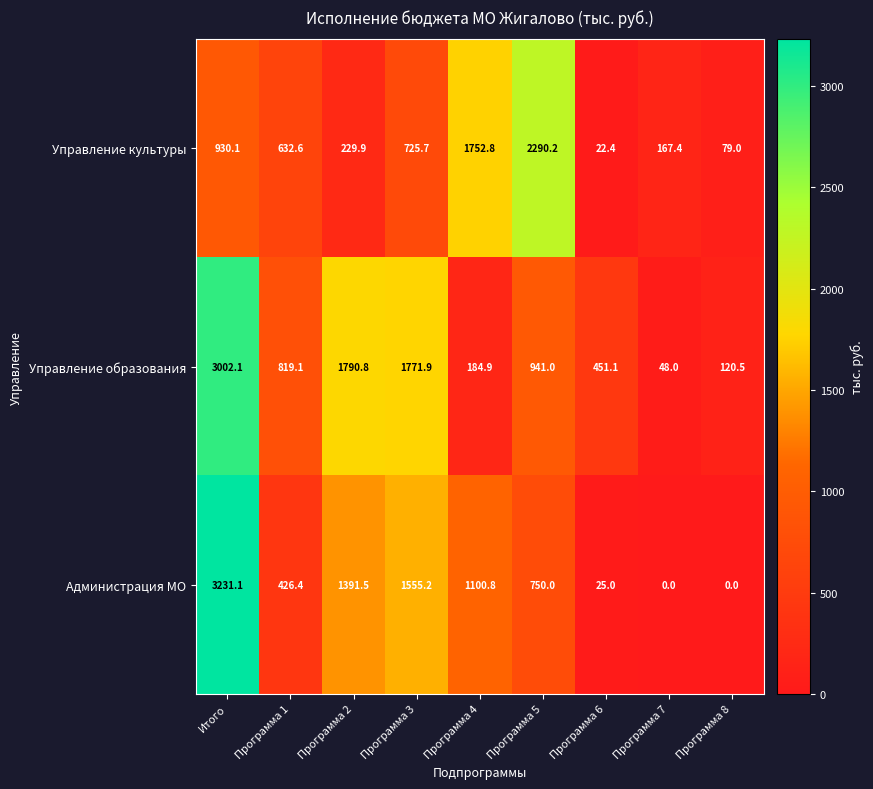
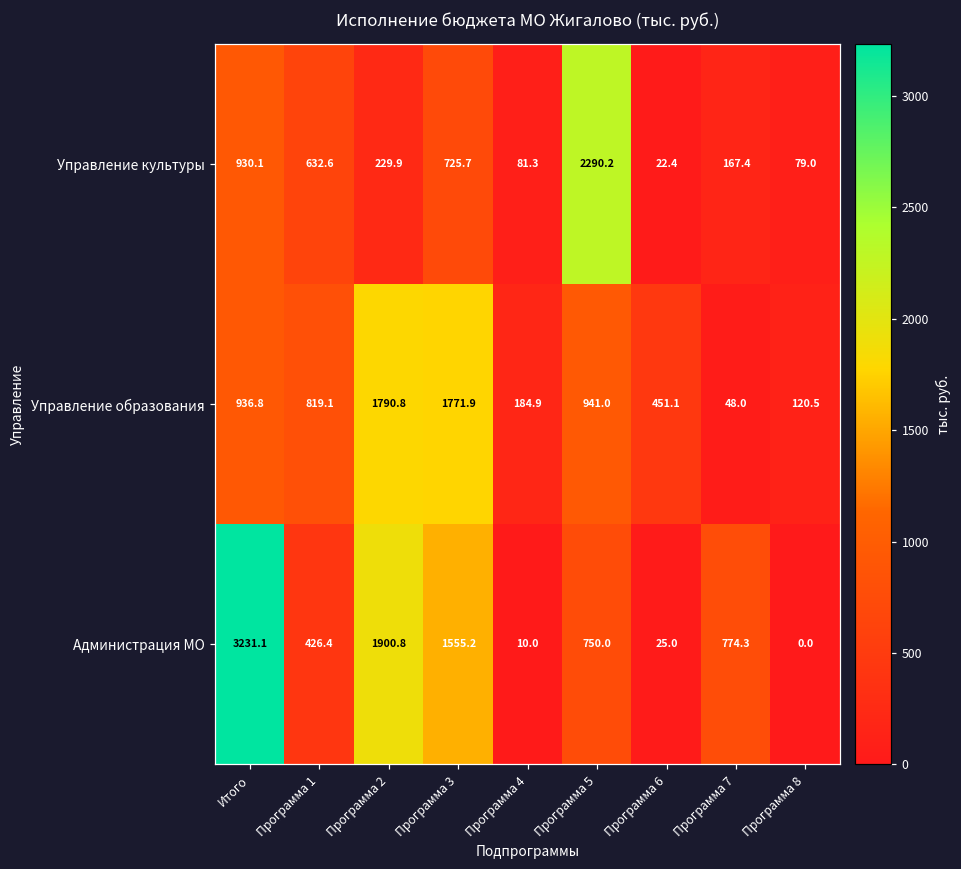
Управление культуры, Программа 4: 1752.8 -> 81.3
Управление образования, Итого: 3002.1 -> 936.8
Администрация МО, Программа 2: 1391.5 -> 1900.8
Администрация МО, Программа 4: 1100.8 -> 10.0
Администрация МО, Программа 7: 0.0 -> 774.3
